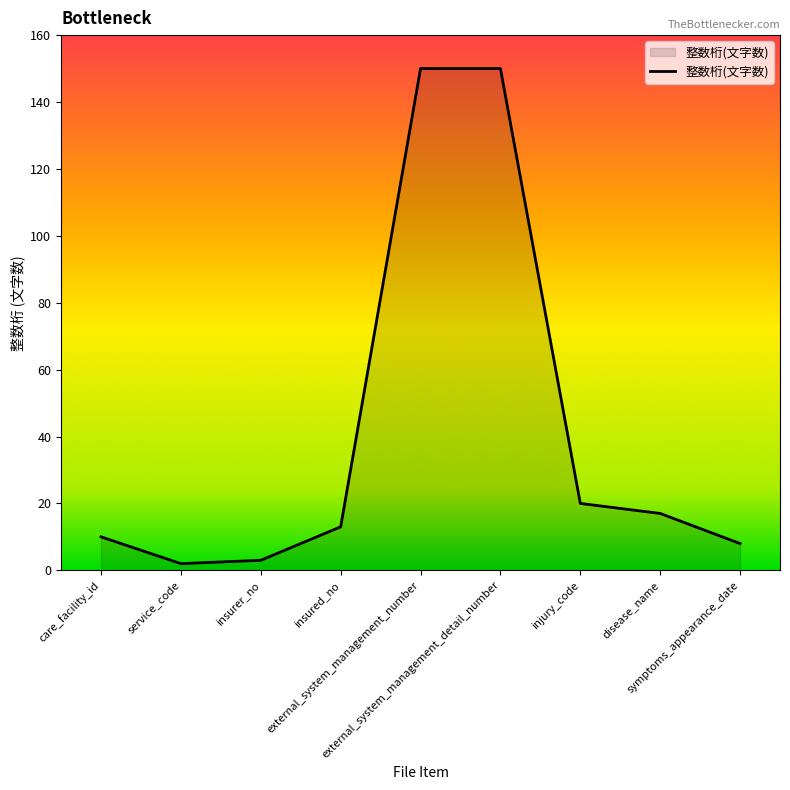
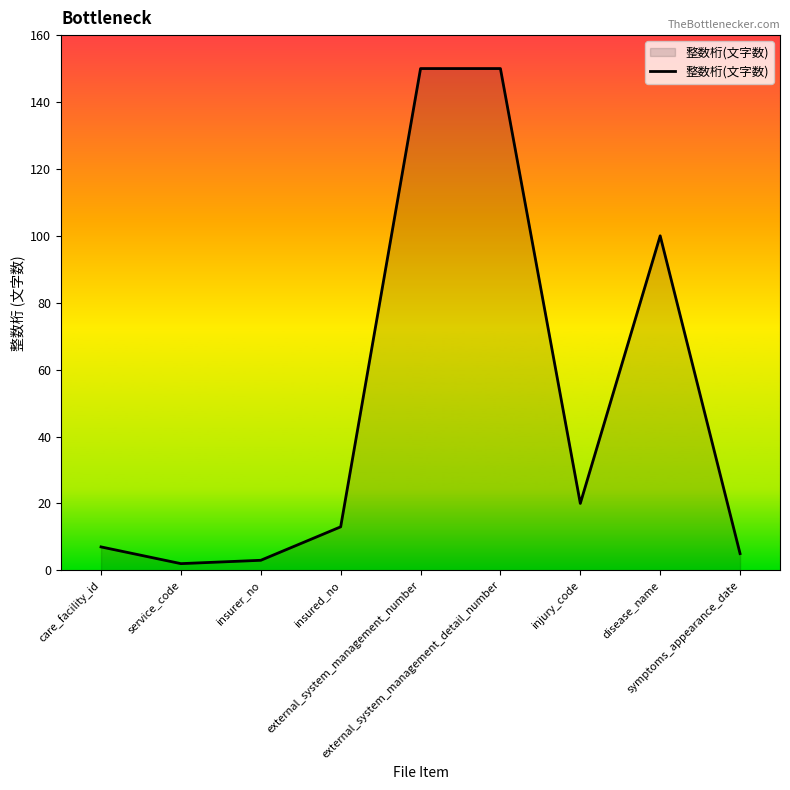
care_facility_id: 10 -> 7
disease_name: 17 -> 100
symptoms_appearance_date: 8 -> 5
